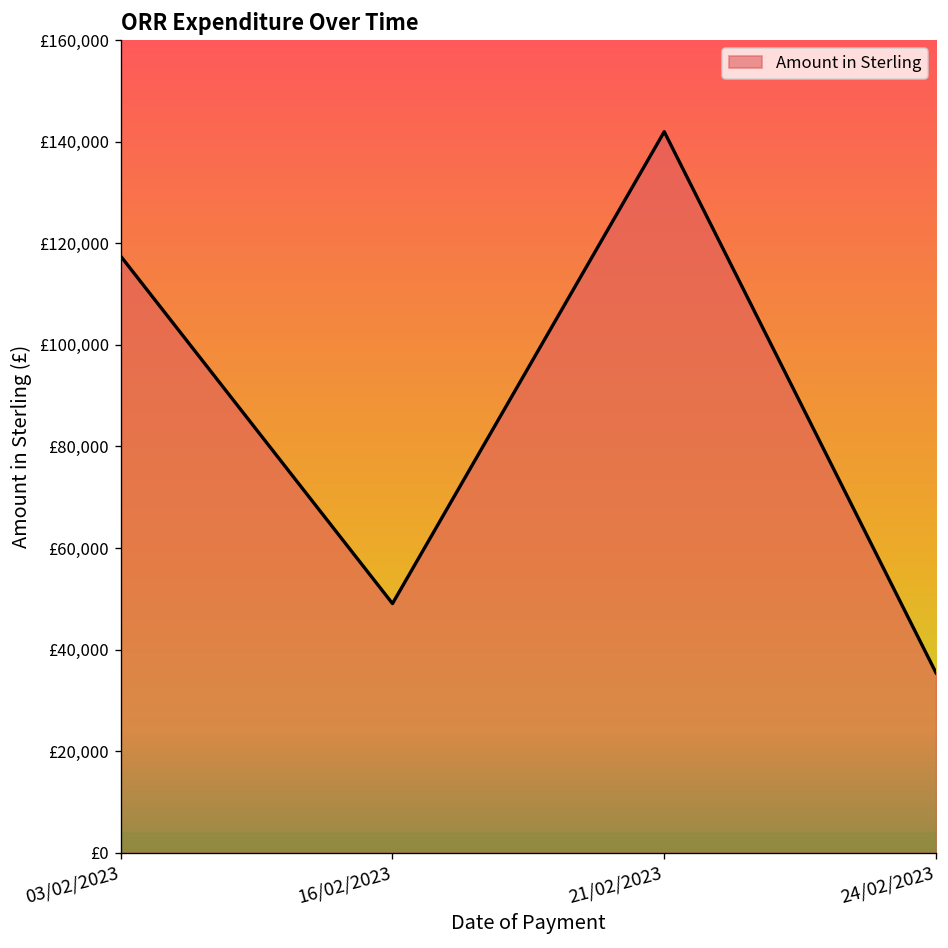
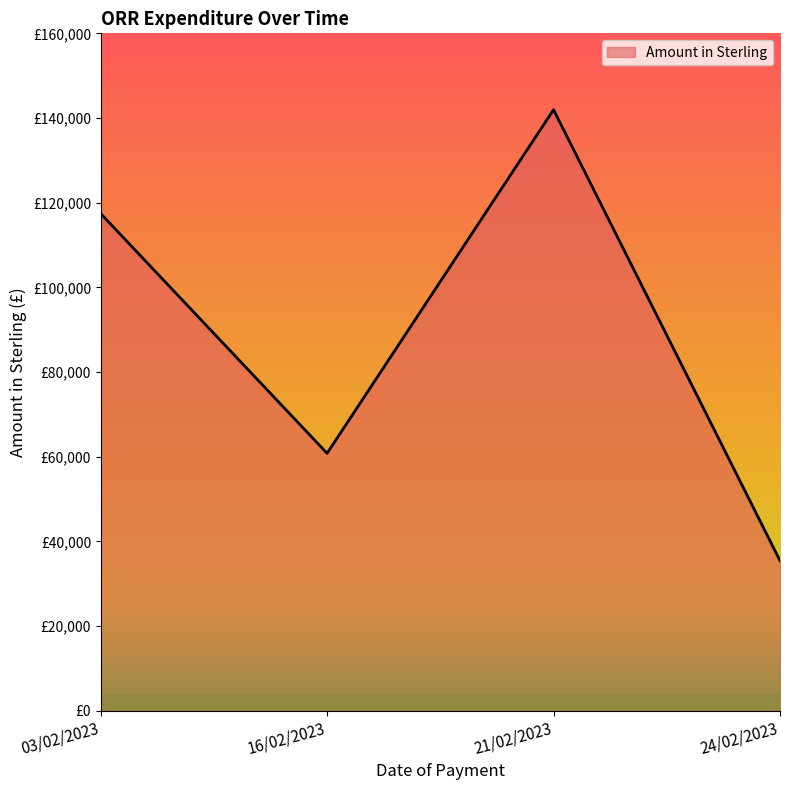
16/02/2023: £49,000 -> £61,000
